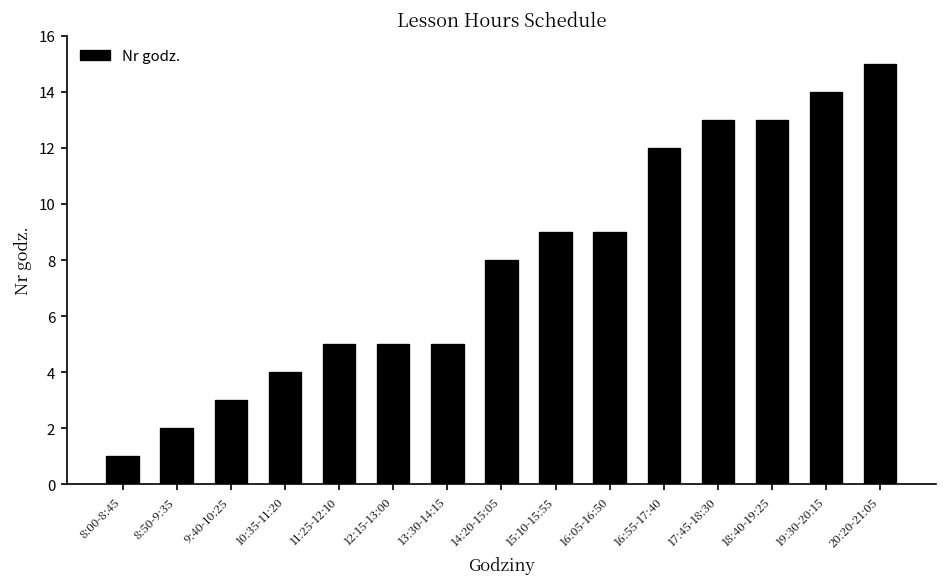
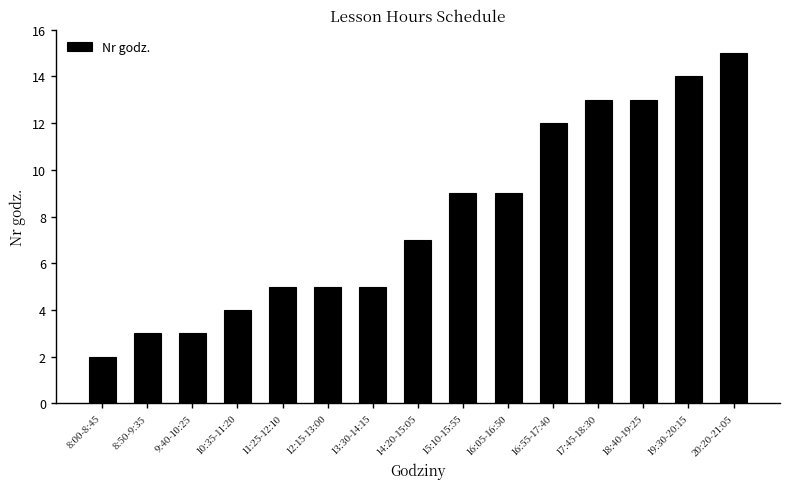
8:00-8:45: 1 -> 2
8:50-9:35: 2 -> 3
14:20-15:05: 8 -> 7
